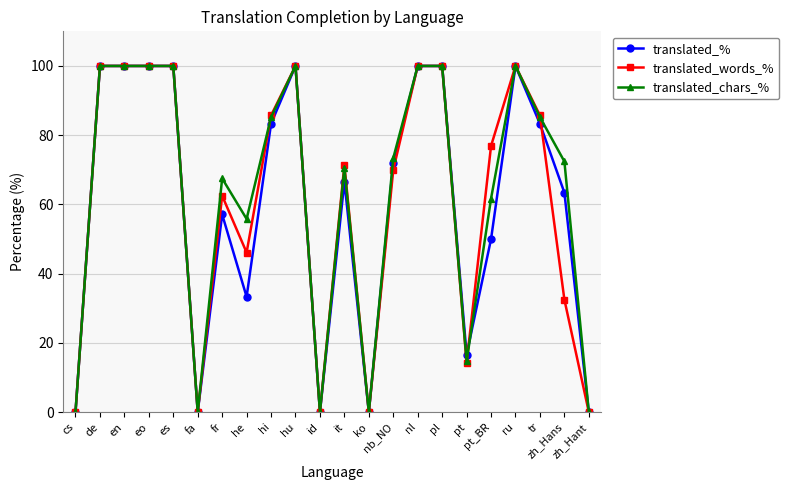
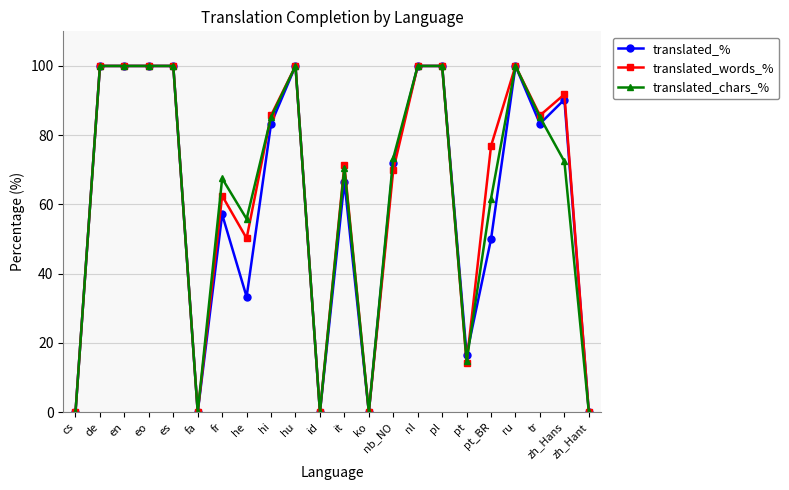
translated_words_%, he: 46 -> 50
translated_%, zh_Hans: 63 -> 90
translated_words_%, zh_Hans: 33 -> 92
